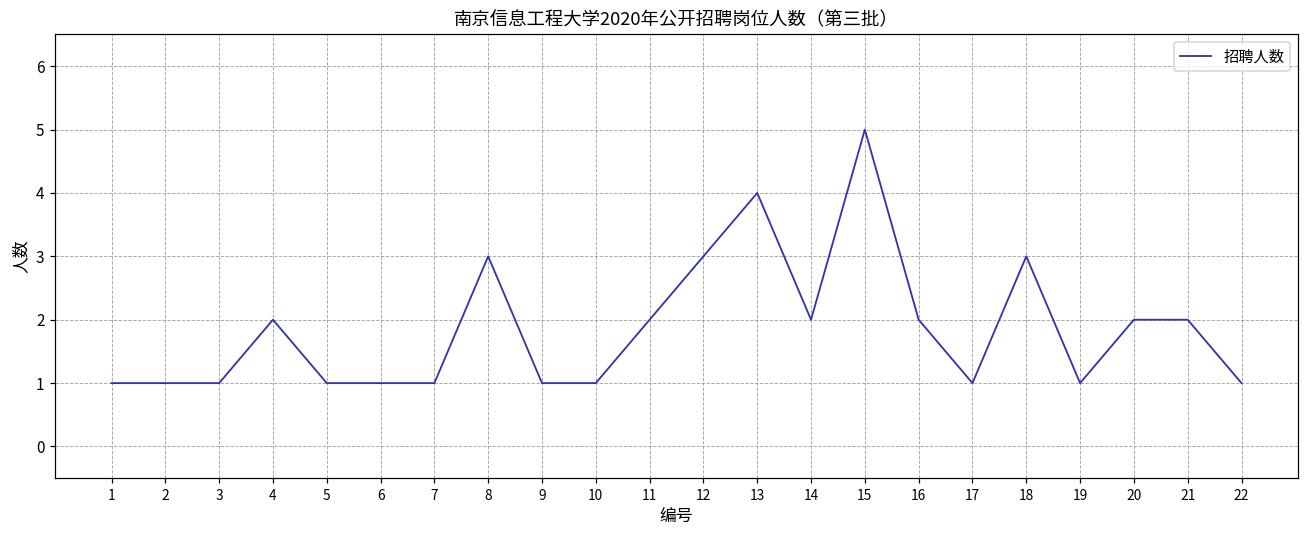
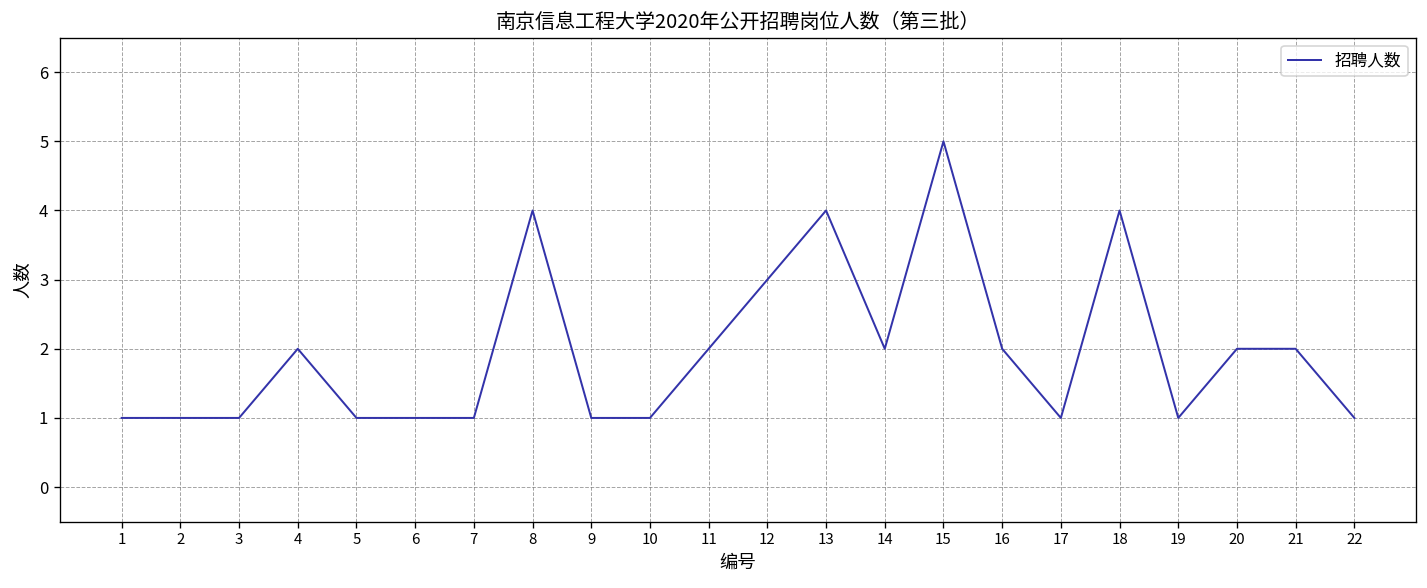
8: 3 -> 4
18: 3 -> 4
